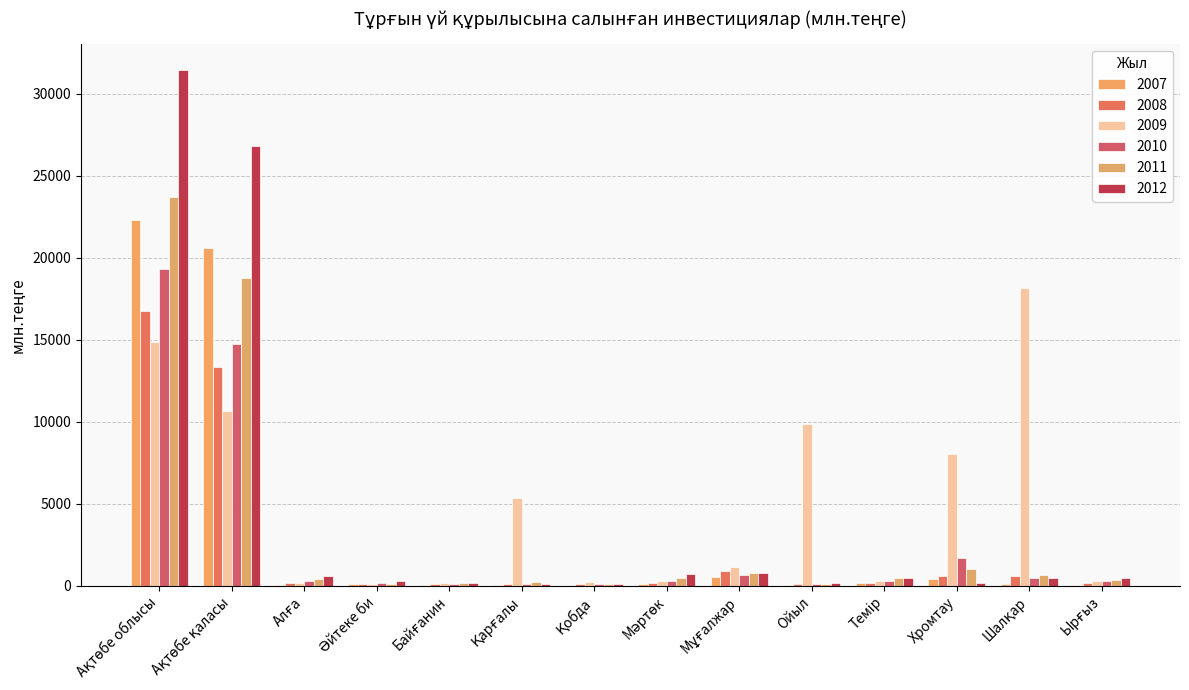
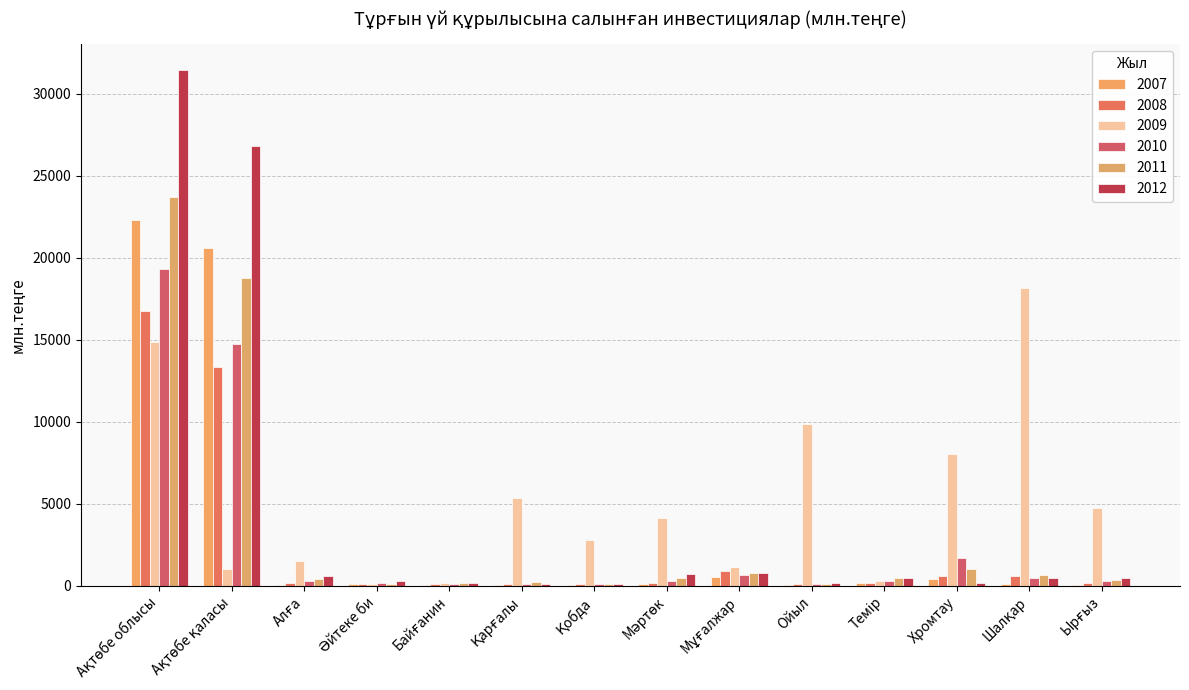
2009, Ақтөбе қаласы: 10700 -> 1000
2009, Алға: 200 -> 1500
2009, Қобда: 300 -> 2800
2009, Мәртөк: 300 -> 4200
2009, Ырғыз: 300 -> 4700
